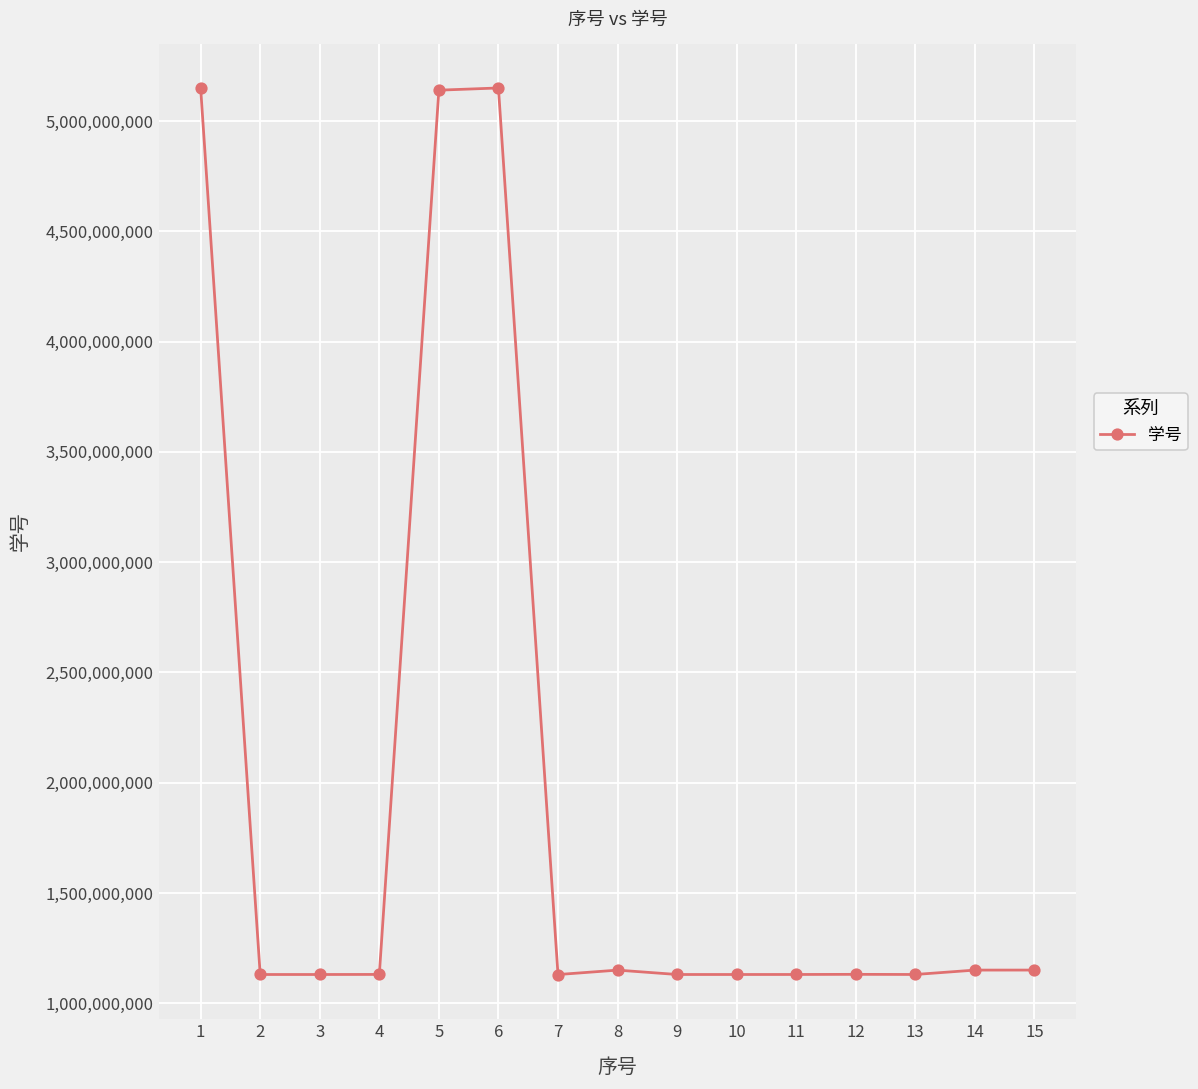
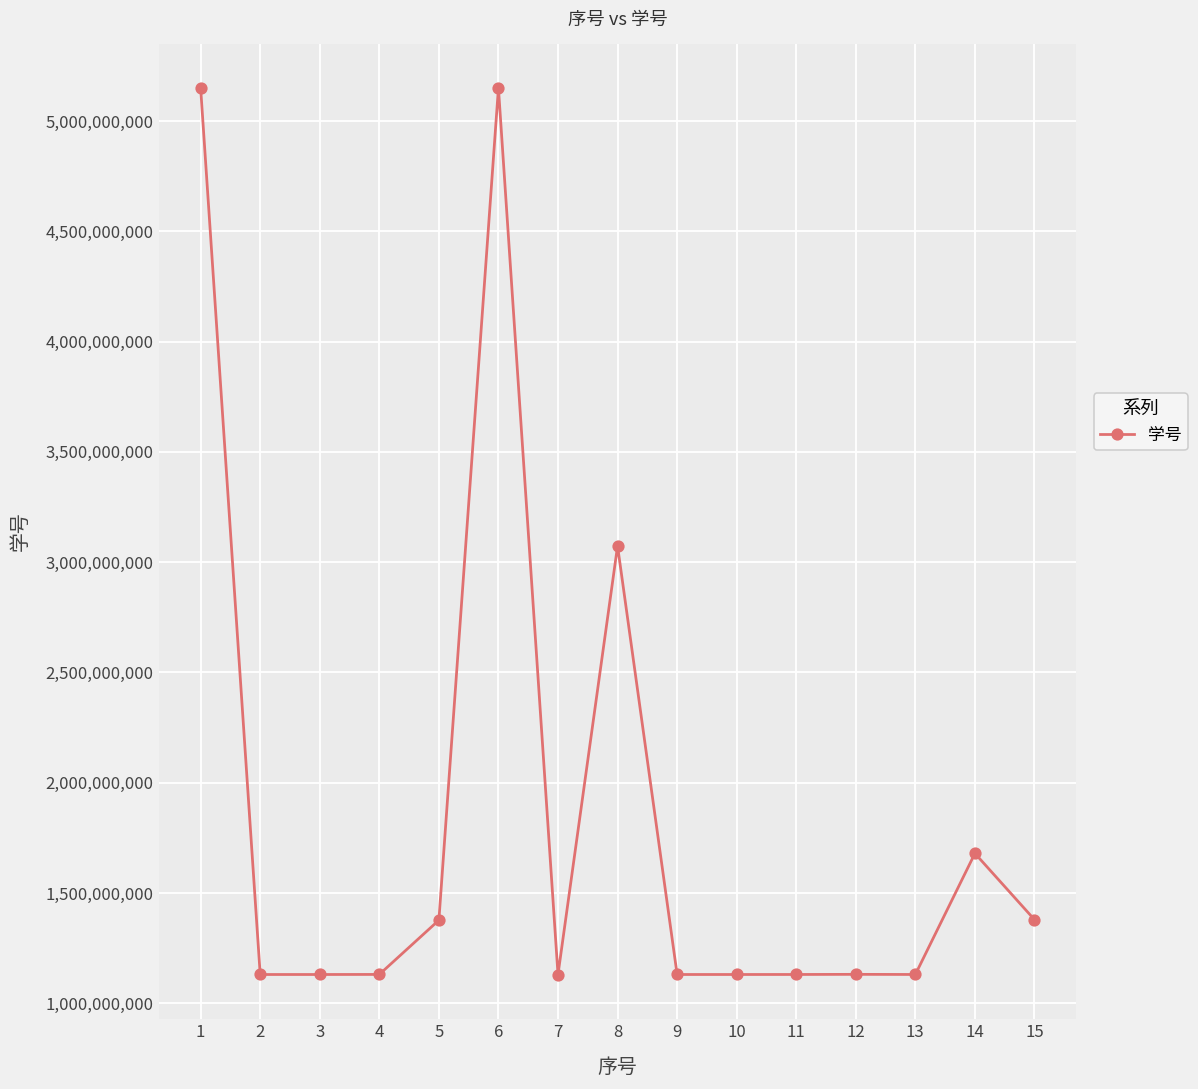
5: 5,140,000,000 -> 1,380,000,000
8: 1,150,000,000 -> 3,070,000,000
14: 1,150,000,000 -> 1,680,000,000
15: 1,150,000,000 -> 1,380,000,000
